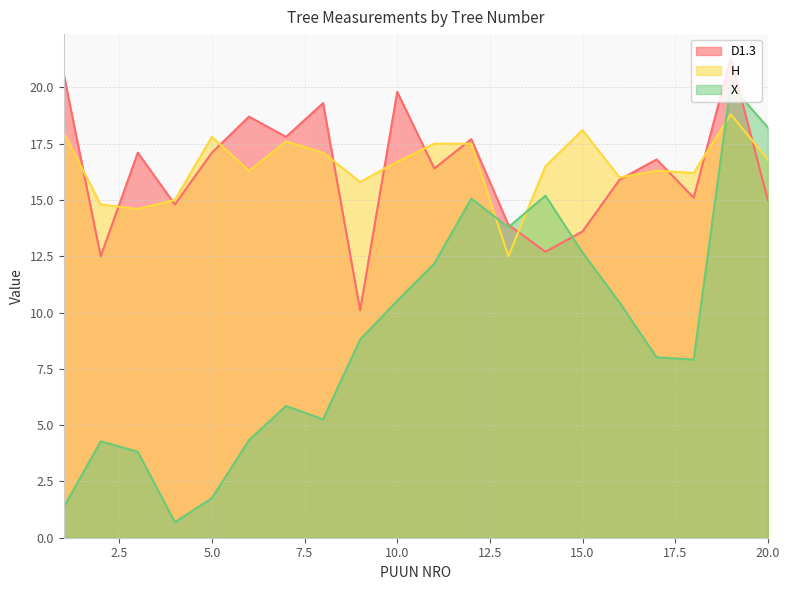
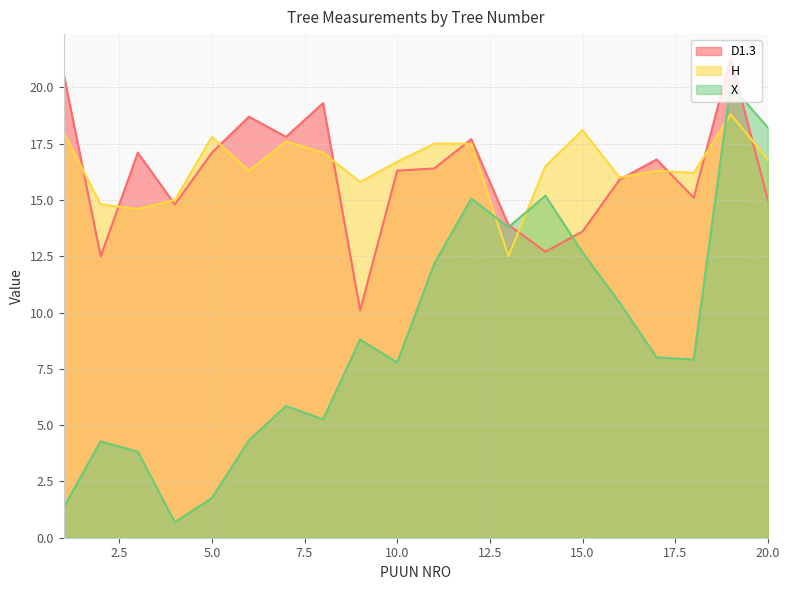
D1.3, 10.0: 19.8 -> 16.3
X, 10.0: 10.5 -> 7.8
